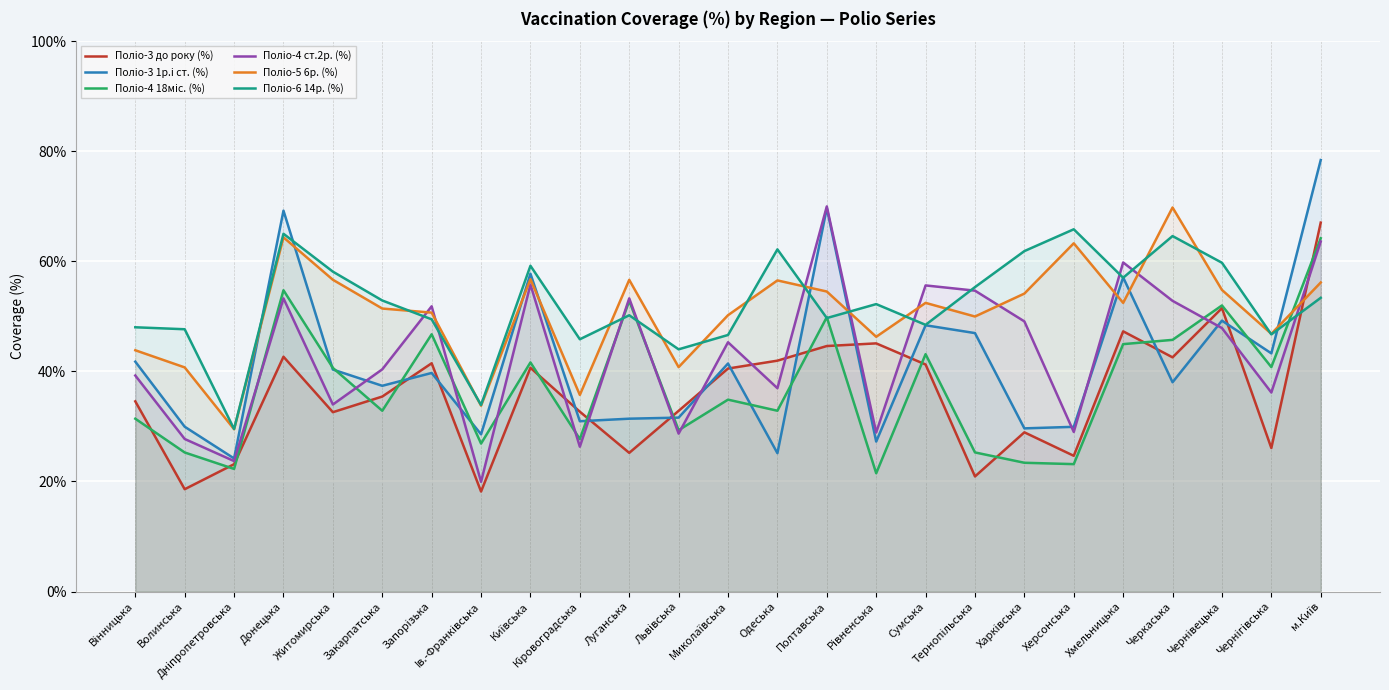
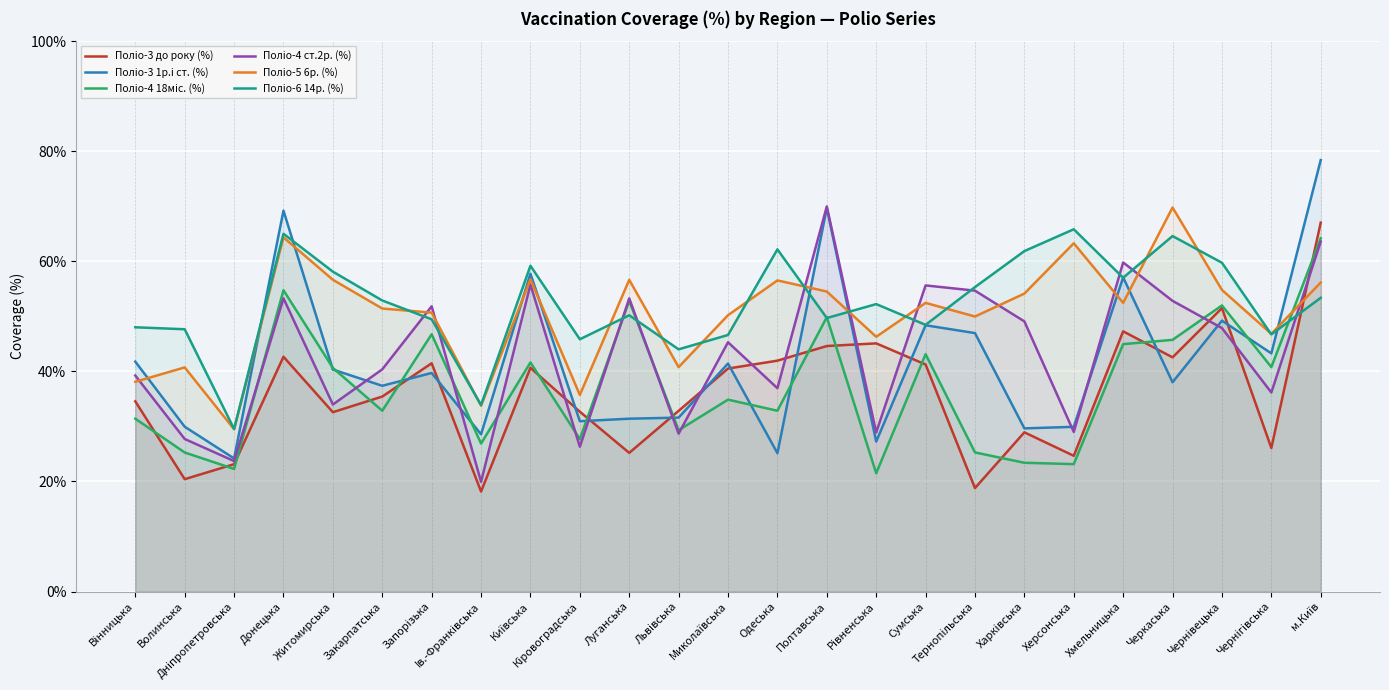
Поліо-5 6р. (%), Вінницька: 44% -> 38%
Поліо-3 до року (%), Волинська: 19% -> 20%
Поліо-3 до року (%), Тернопільська: 21% -> 19%
